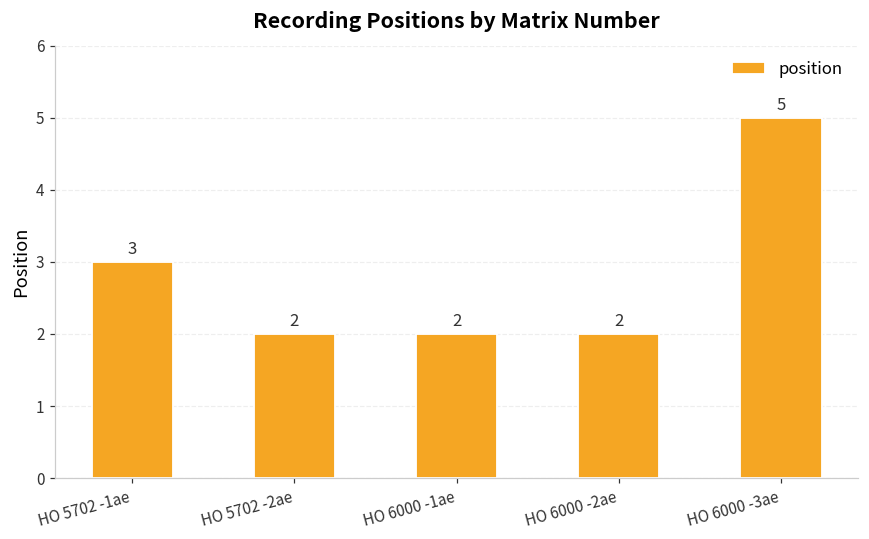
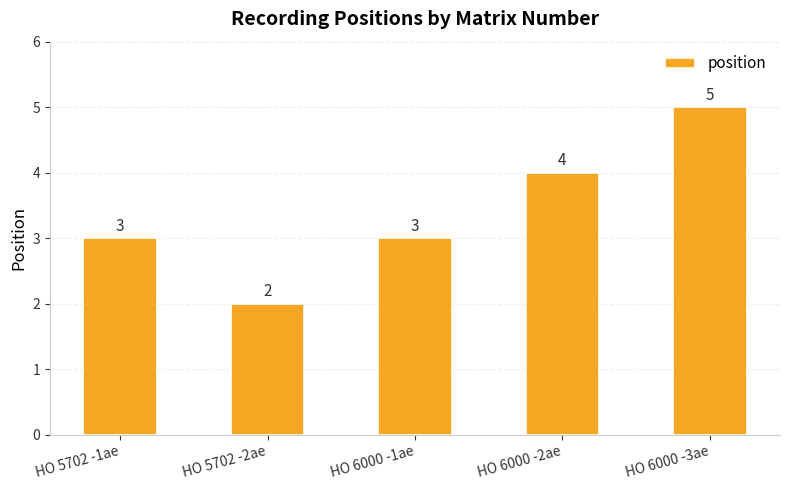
HO 6000 -1ae: 2 -> 3
HO 6000 -2ae: 2 -> 4
